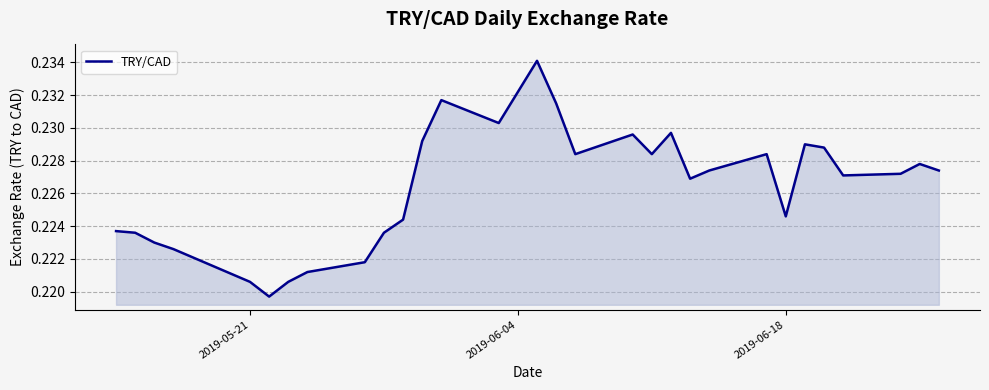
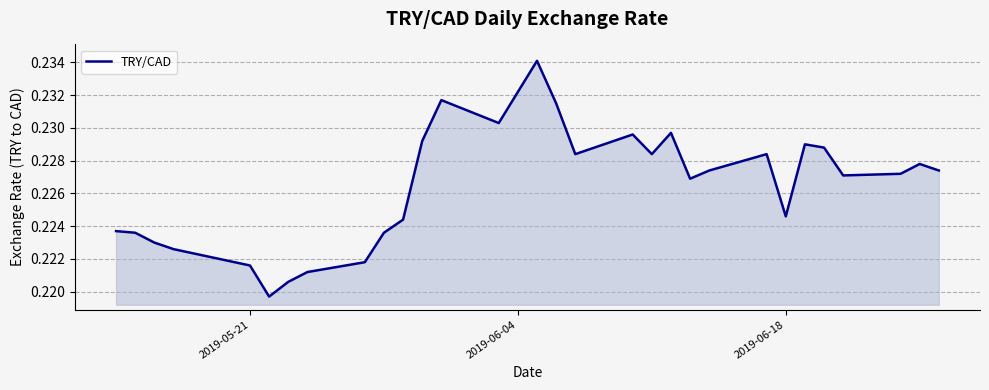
2019-05-21: 0.2206 -> 0.2216
